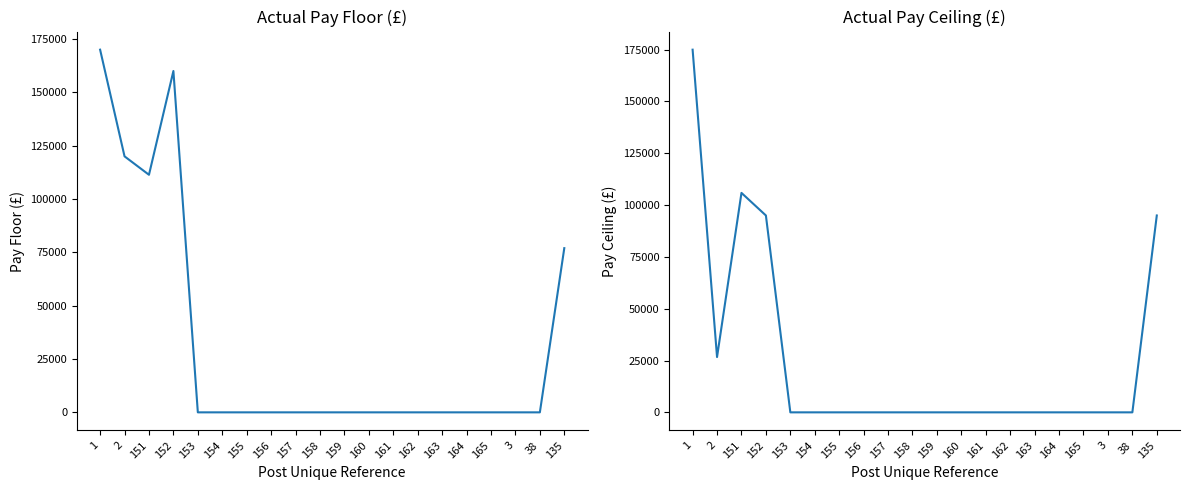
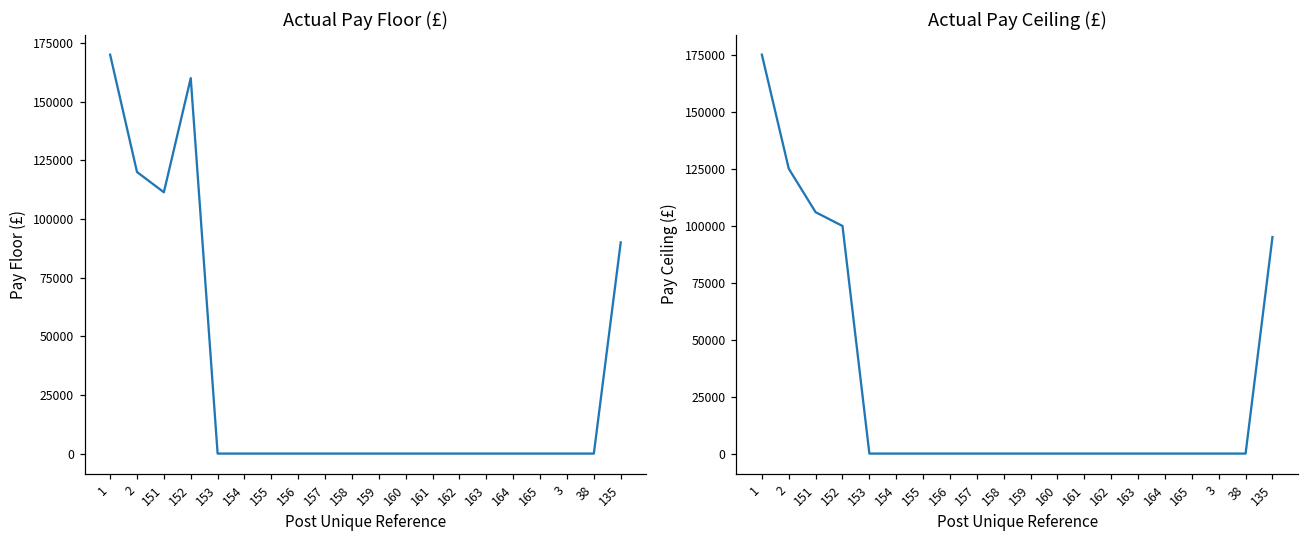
Actual Pay Floor (£), 135: 77000 -> 90000
Actual Pay Ceiling (£), 2: 27000 -> 125000
Actual Pay Ceiling (£), 152: 95000 -> 100000
